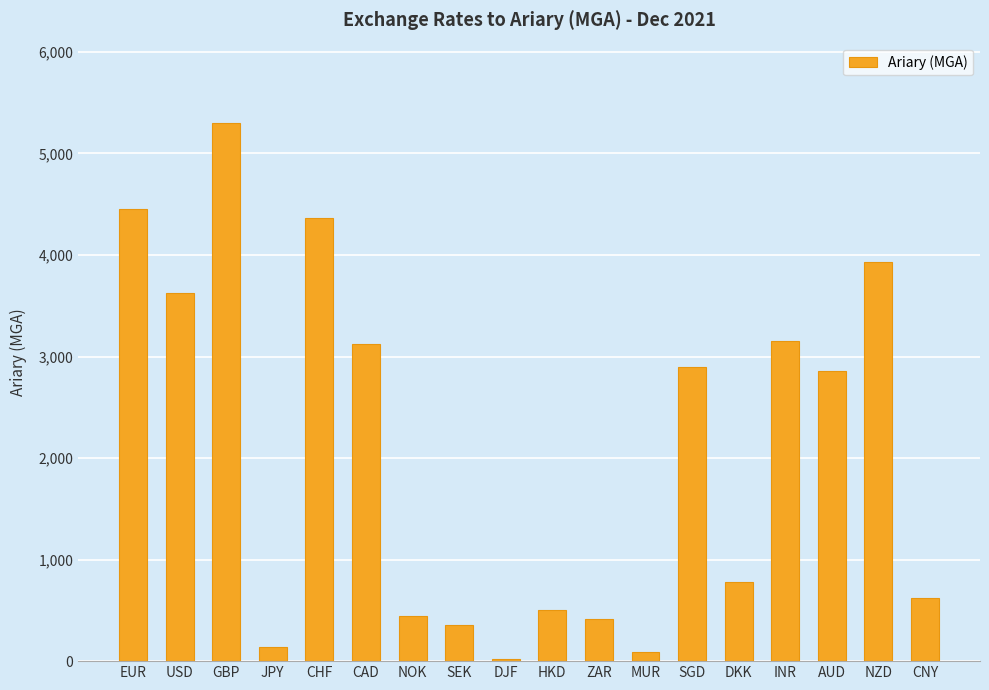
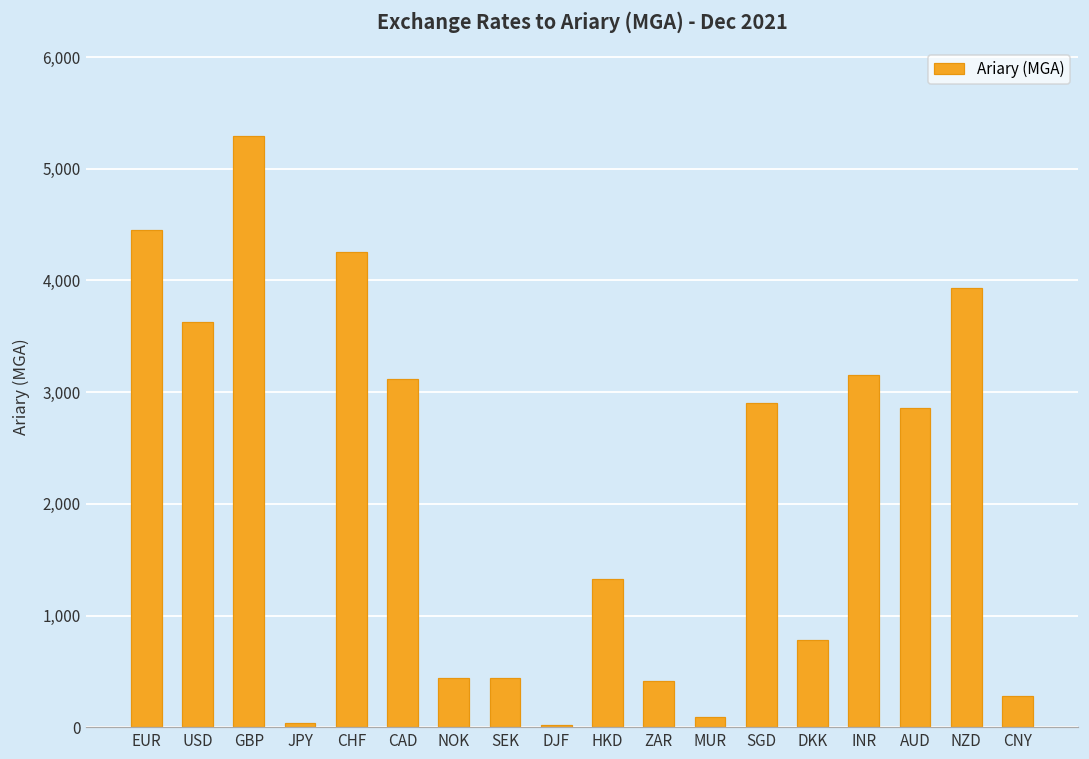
JPY: 140 -> 30
CHF: 4,370 -> 4,250
SEK: 360 -> 440
HKD: 510 -> 1,330
CNY: 620 -> 280
